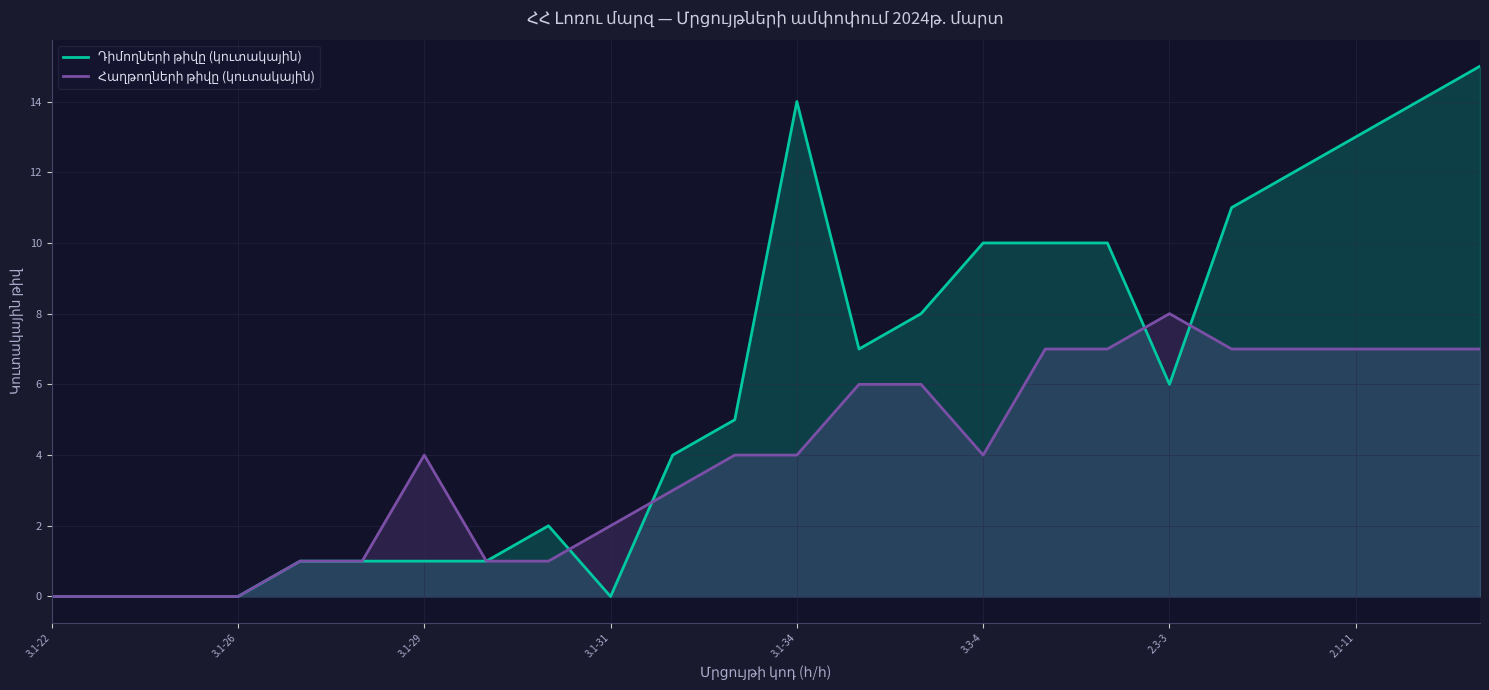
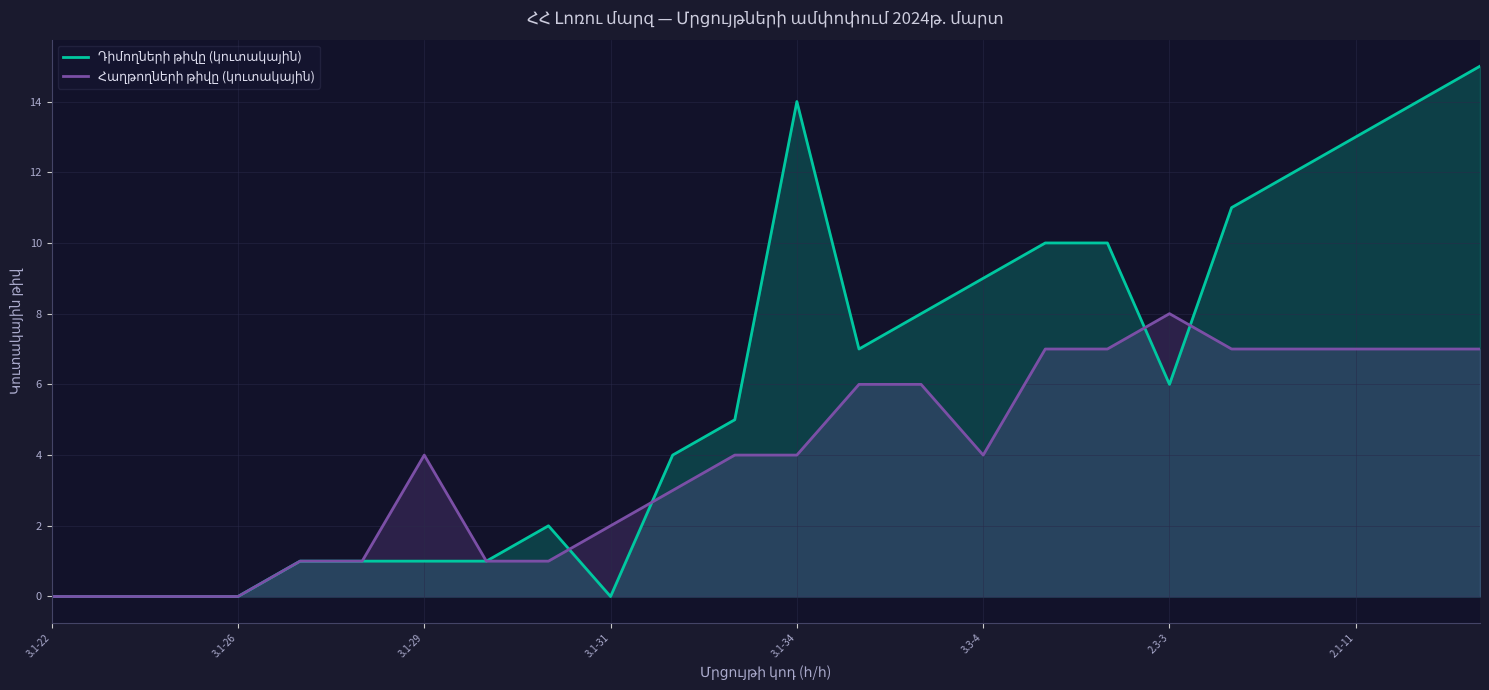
Դիմողների թիվը (կուտակային), 3.3-4: 10 -> 9
